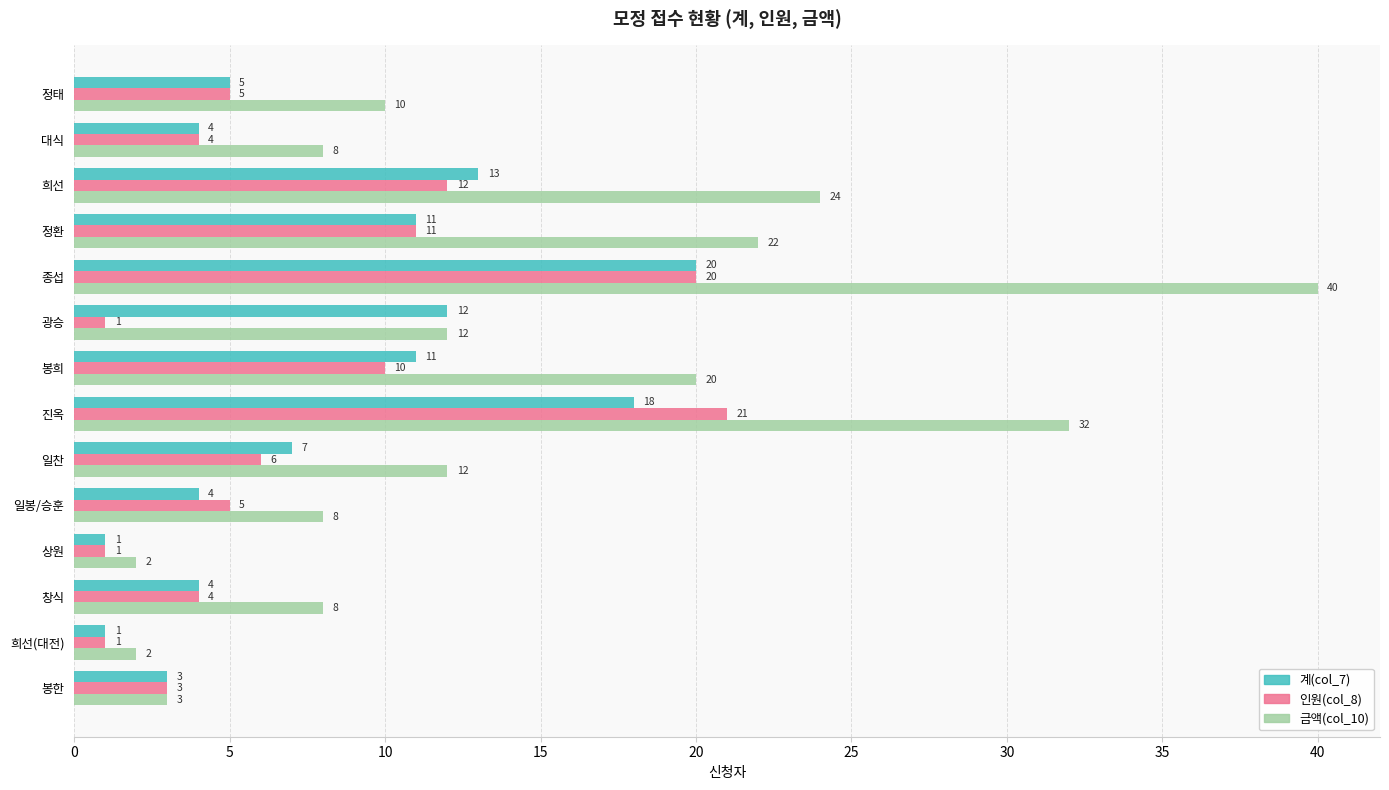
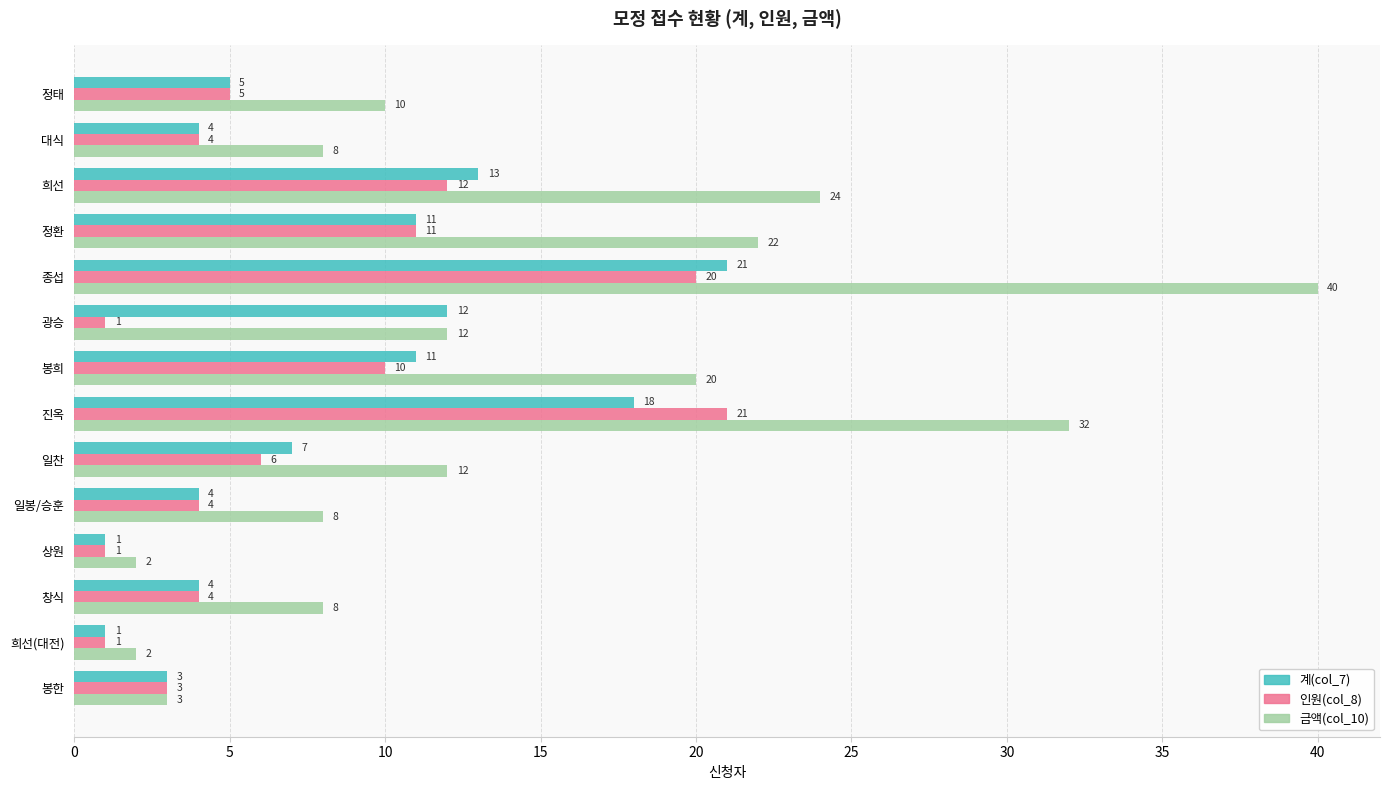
계(col_7), 종섭: 20 -> 21
인원(col_8), 일봉/승훈: 5 -> 4
